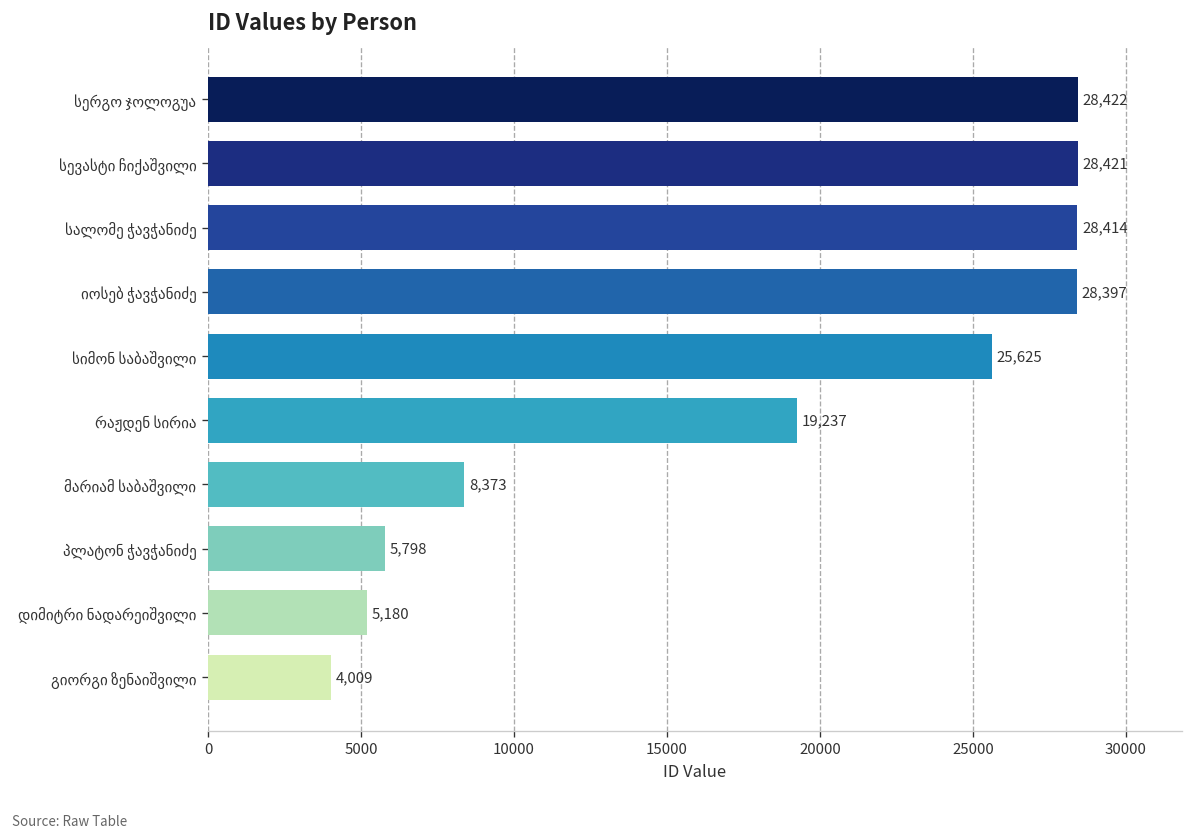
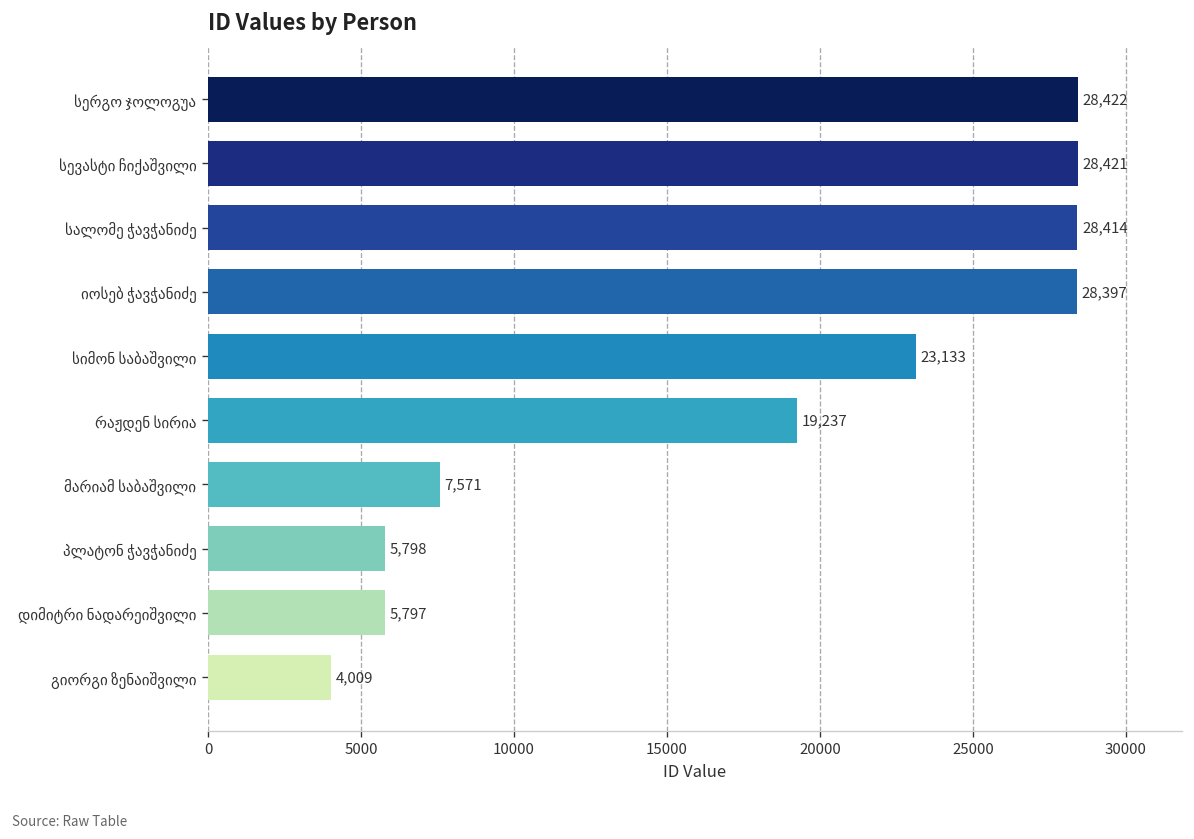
სიმონ საბაშვილი: 25,625 -> 23,133
მარიამ საბაშვილი: 8,373 -> 7,571
დიმიტრი ნადარეიშვილი: 5,180 -> 5,797
